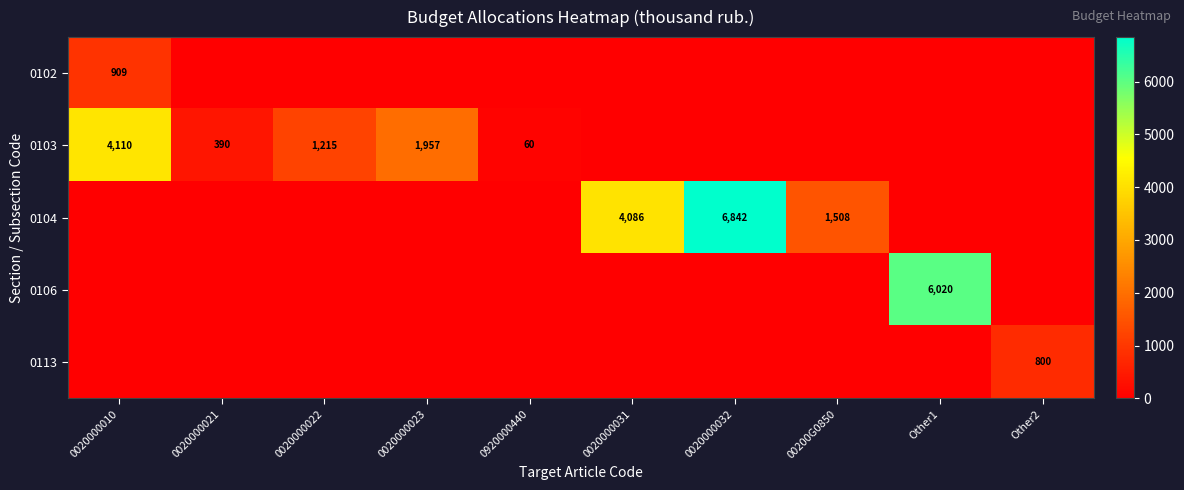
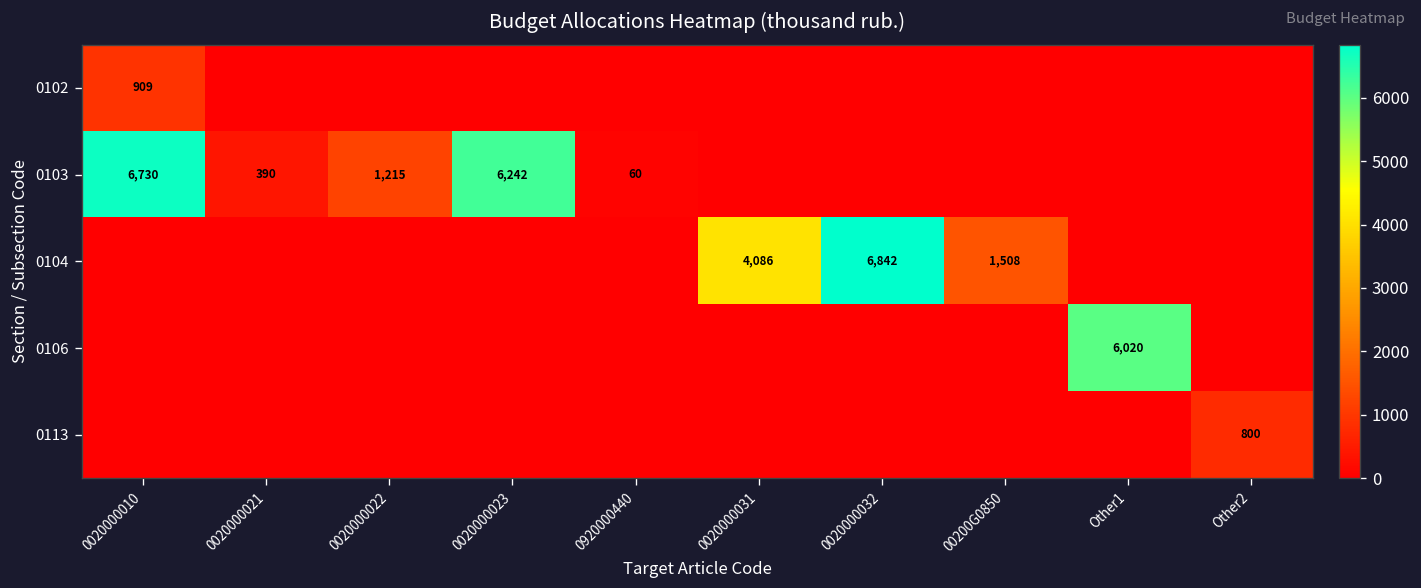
0103, 0020000010: 4,110 -> 6,730
0103, 0020000023: 1,957 -> 6,242
